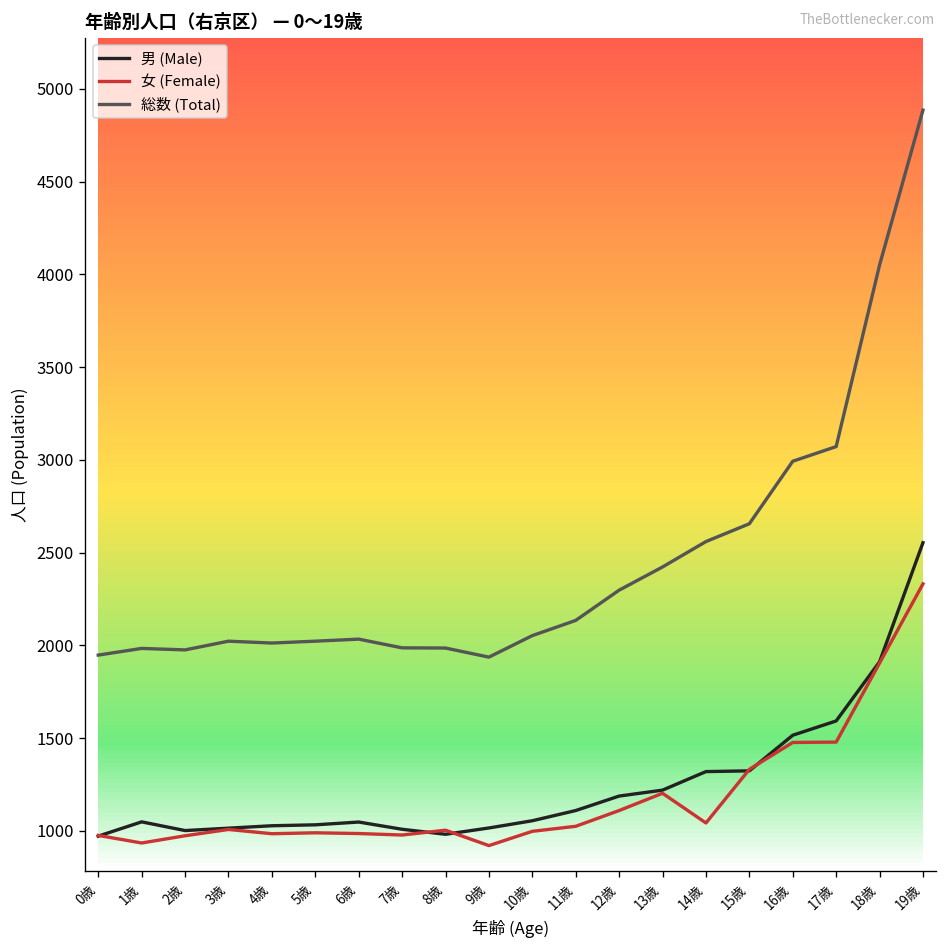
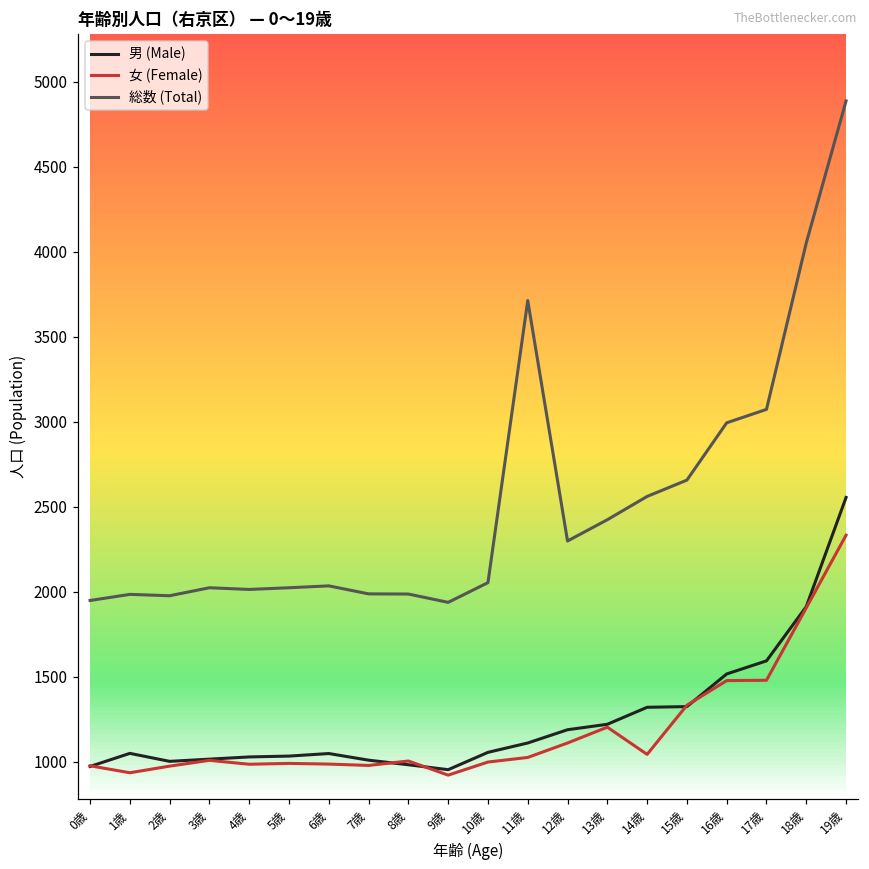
男 (Male), 9歳: 1020 -> 950
総数 (Total), 11歳: 2140 -> 3710
